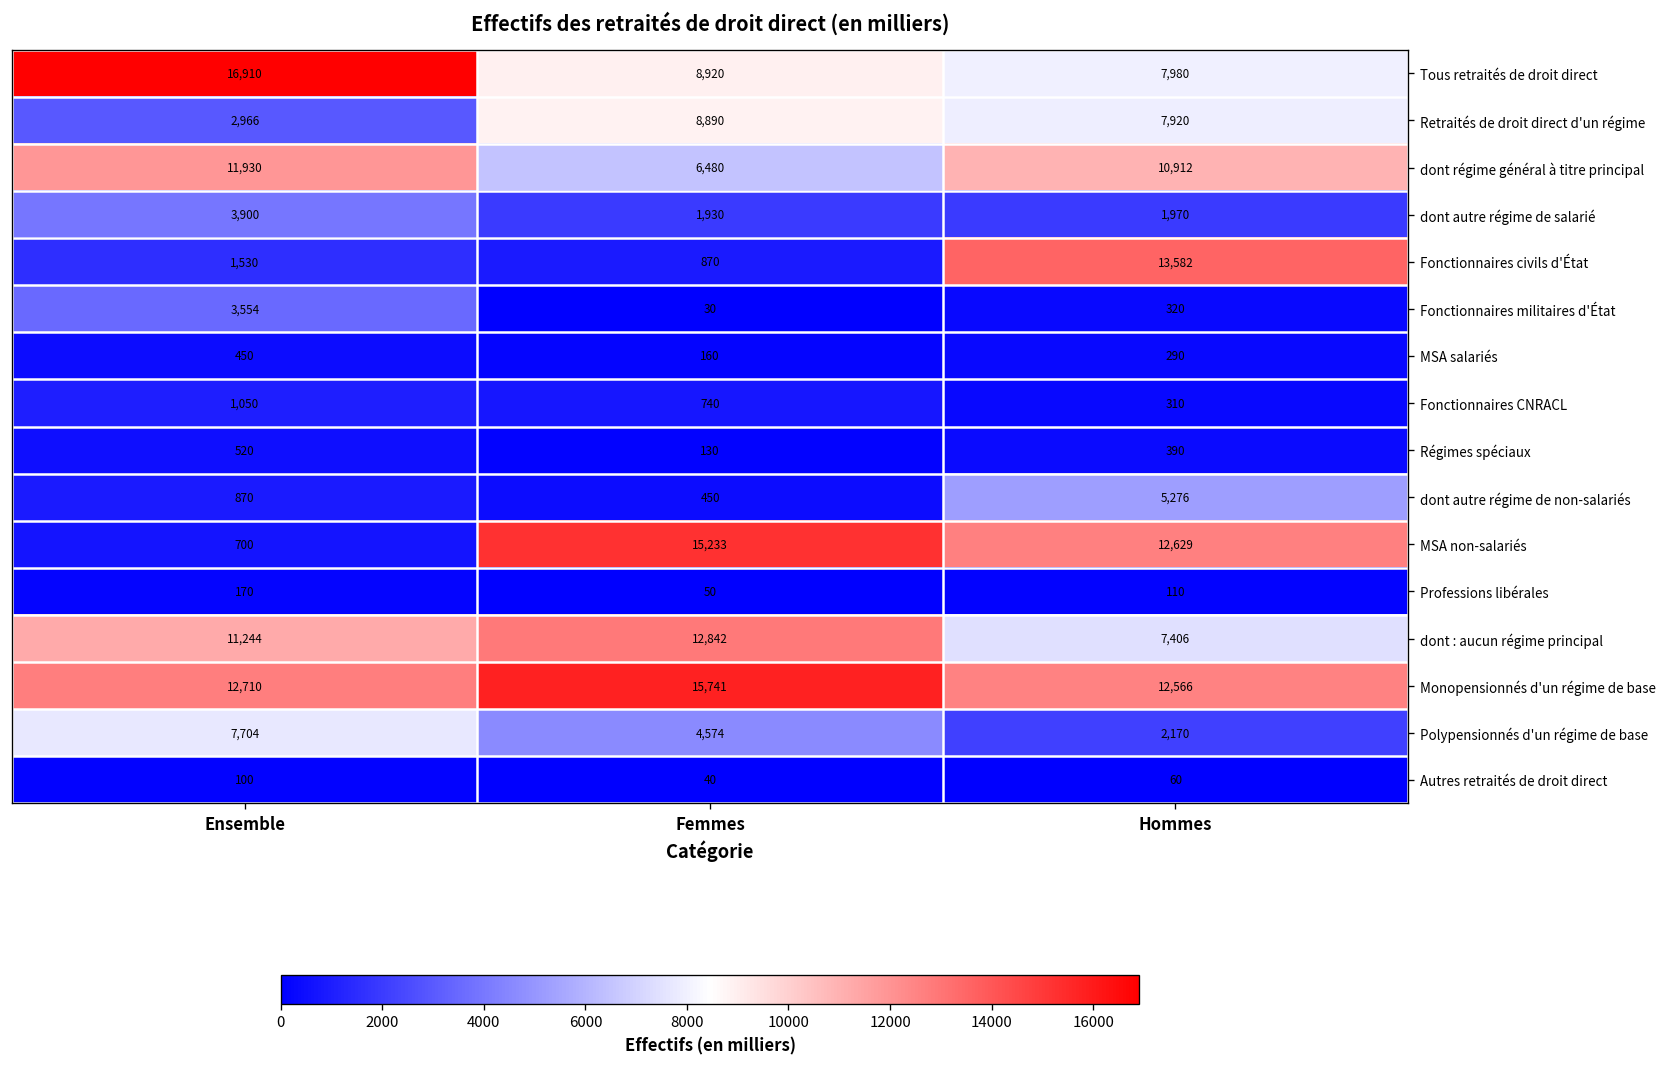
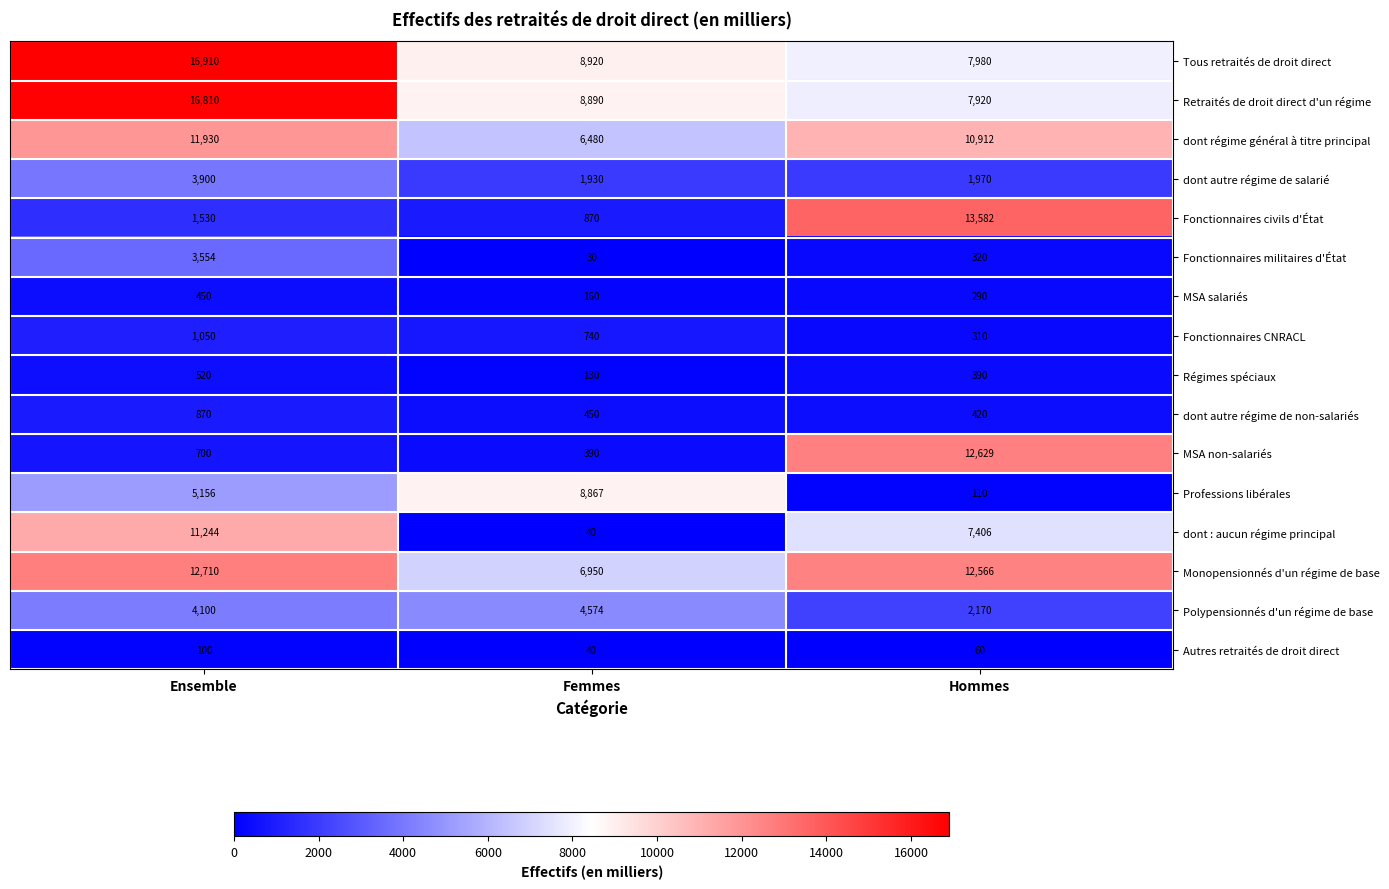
Retraités de droit direct d'un régime, Ensemble: 2,966 -> 16,810
dont autre régime de non-salariés, Hommes: 5,276 -> 420
MSA non-salariés, Femmes: 15,233 -> 390
Professions libérales, Ensemble: 170 -> 5,156
Professions libérales, Femmes: 50 -> 8,867
dont : aucun régime principal, Femmes: 12,842 -> 40
Monopensionnés d'un régime de base, Femmes: 15,741 -> 6,950
Polypensionnés d'un régime de base, Ensemble: 7,704 -> 4,100
